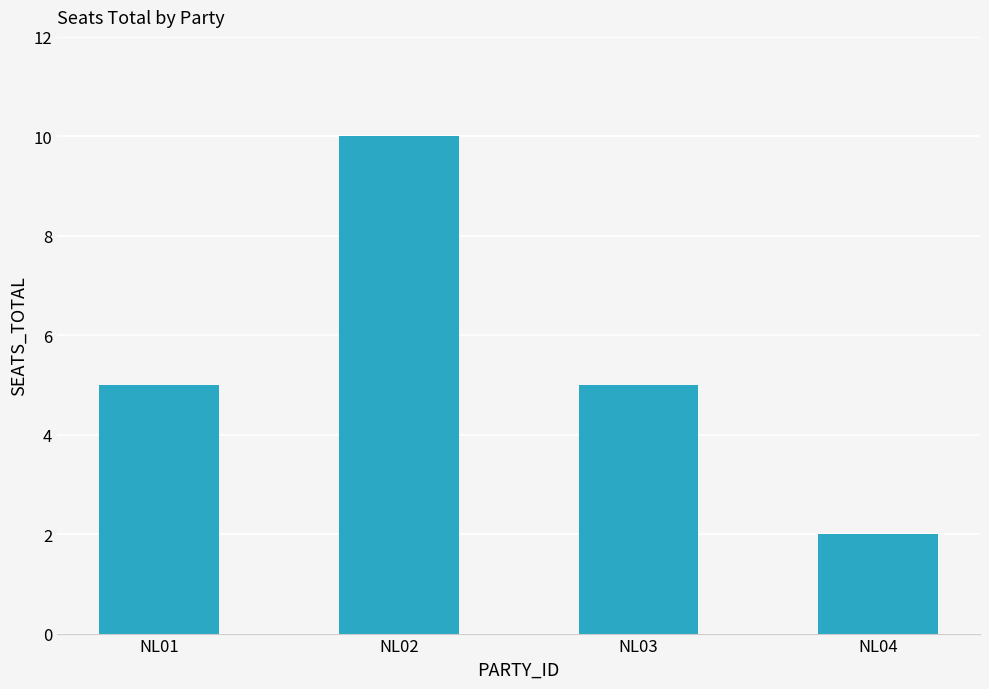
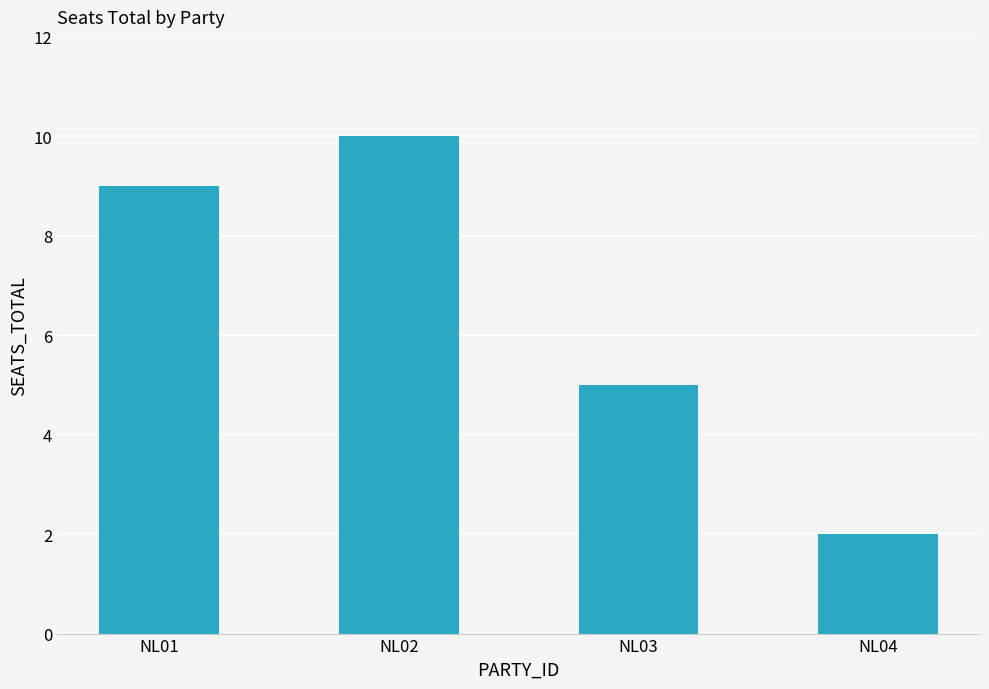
NL01: 5 -> 9
